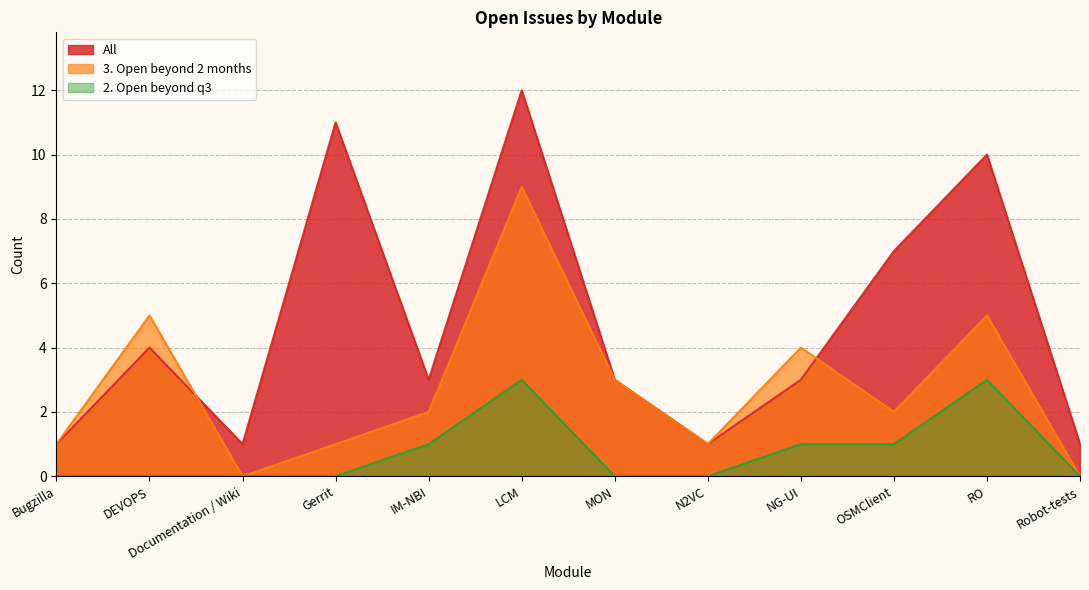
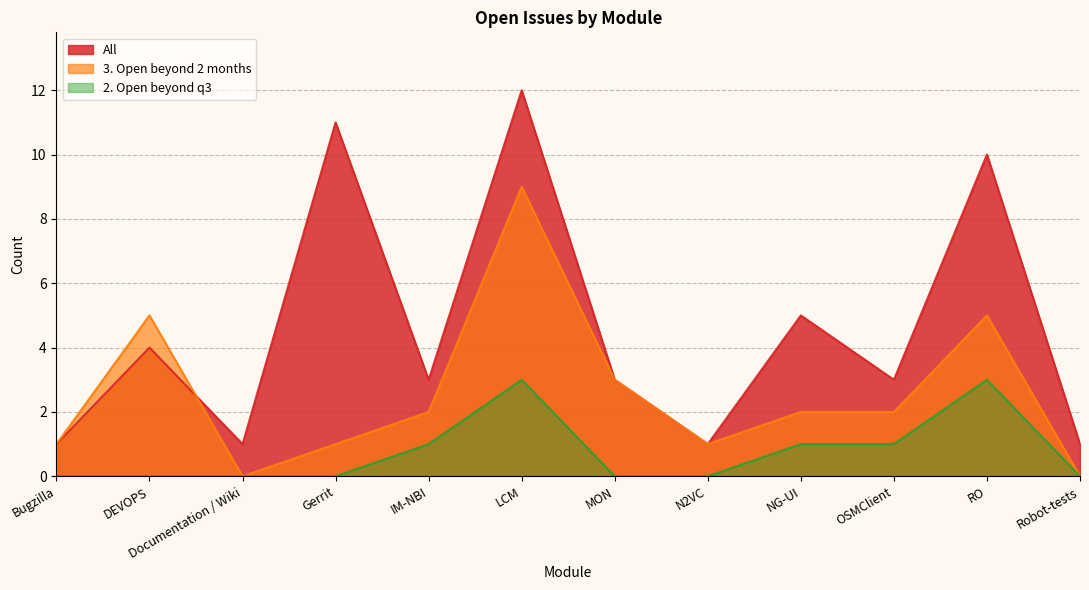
All, NG-UI: 3 -> 5
3. Open beyond 2 months, NG-UI: 4 -> 2
All, OSMClient: 7 -> 3
